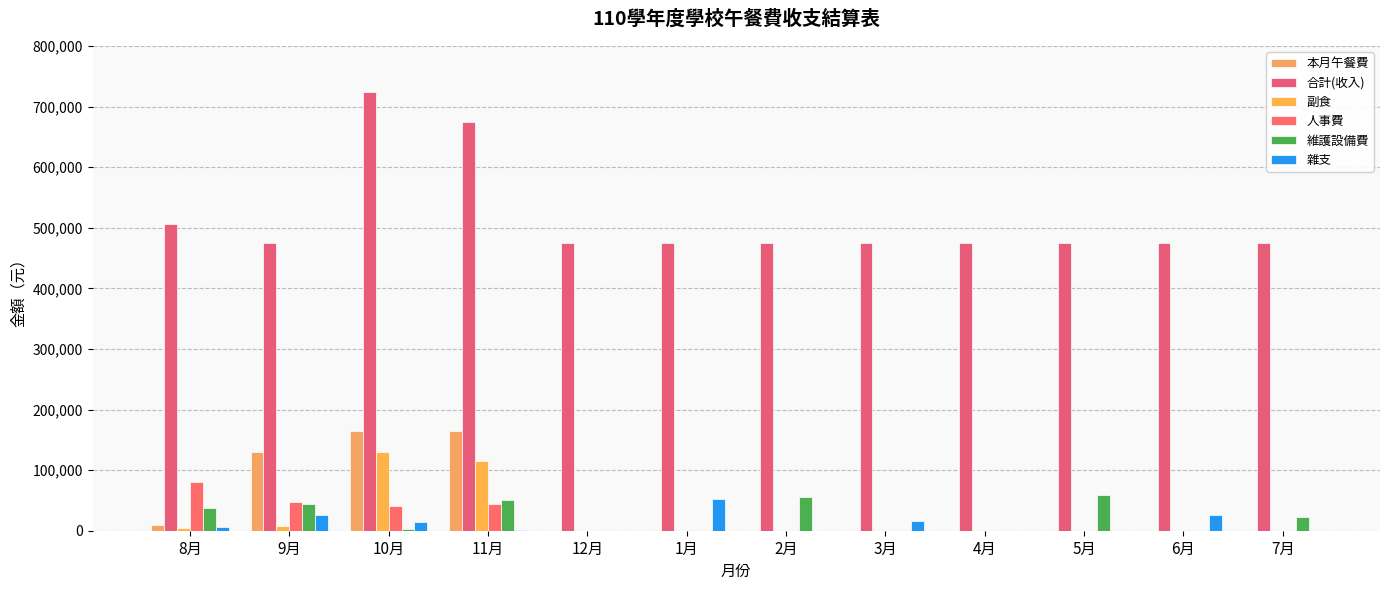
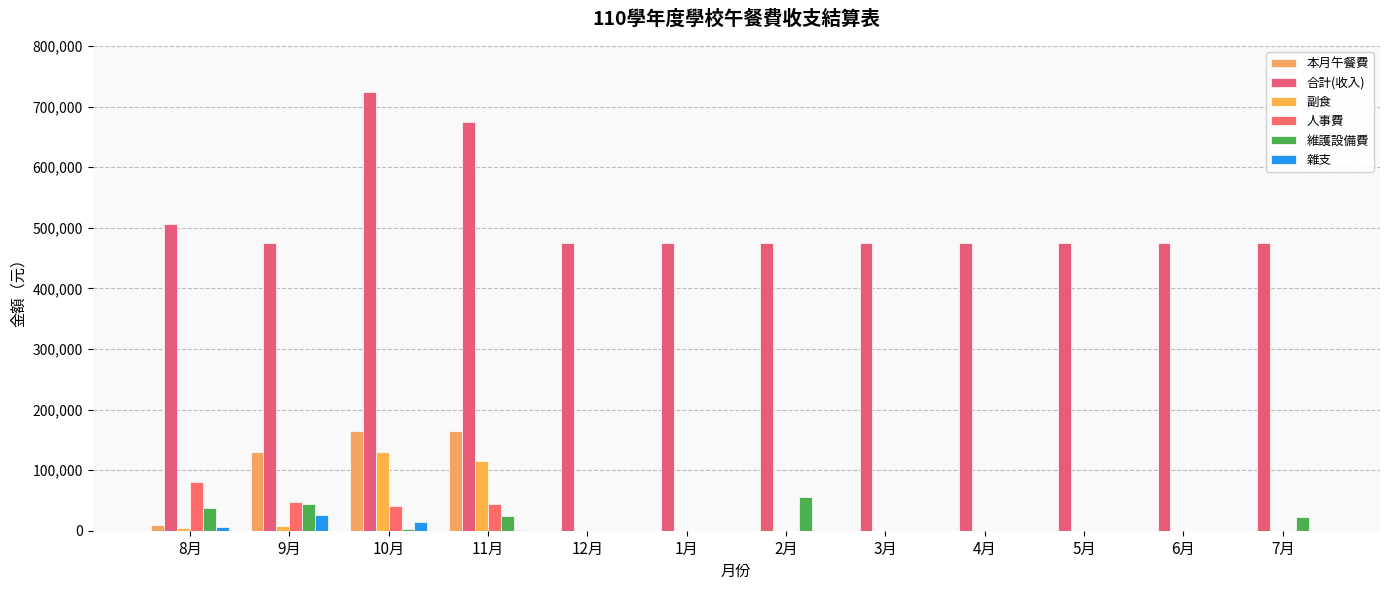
維護設備費, 11月: 50,000 -> 30,000
雜支, 1月: 50,000 -> 0
雜支, 3月: 20,000 -> 0
維護設備費, 5月: 60,000 -> 0
雜支, 6月: 30,000 -> 0
